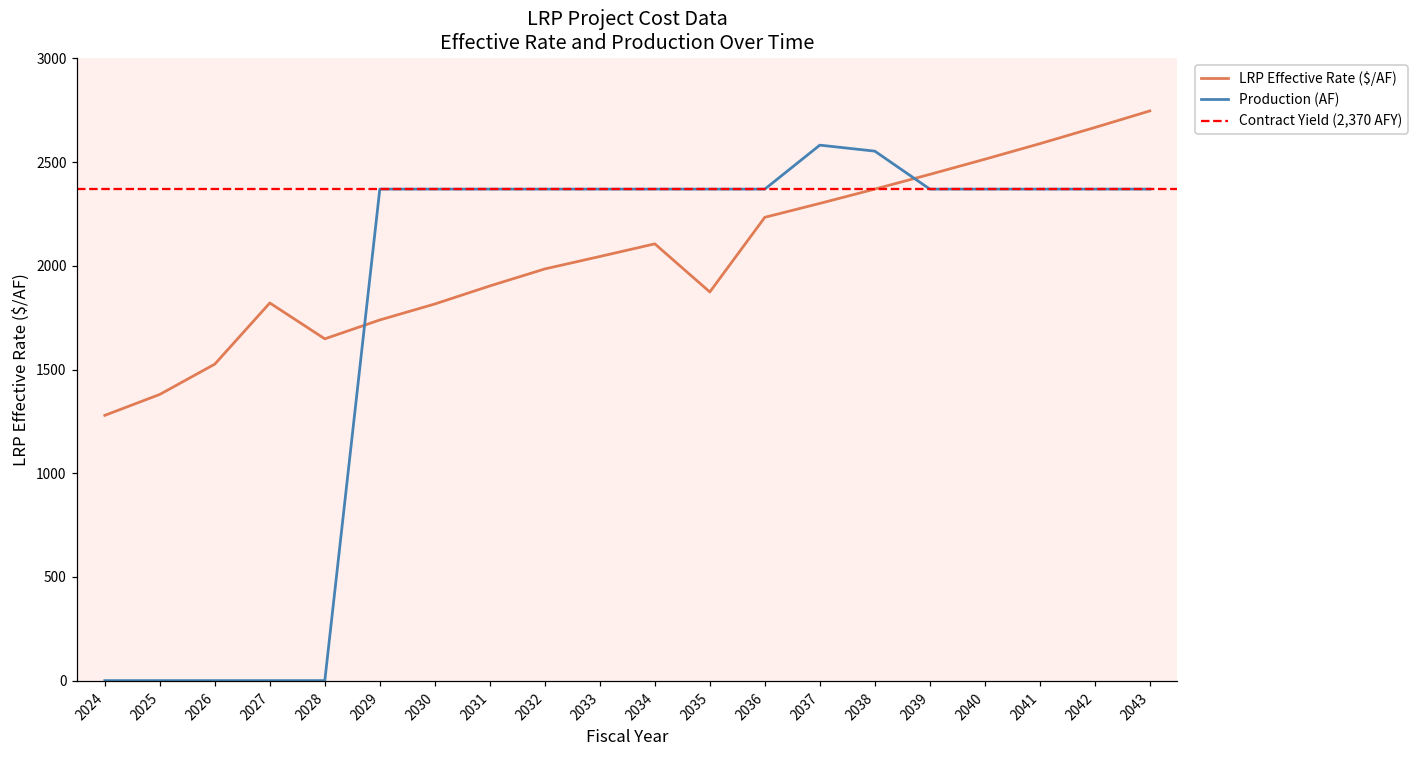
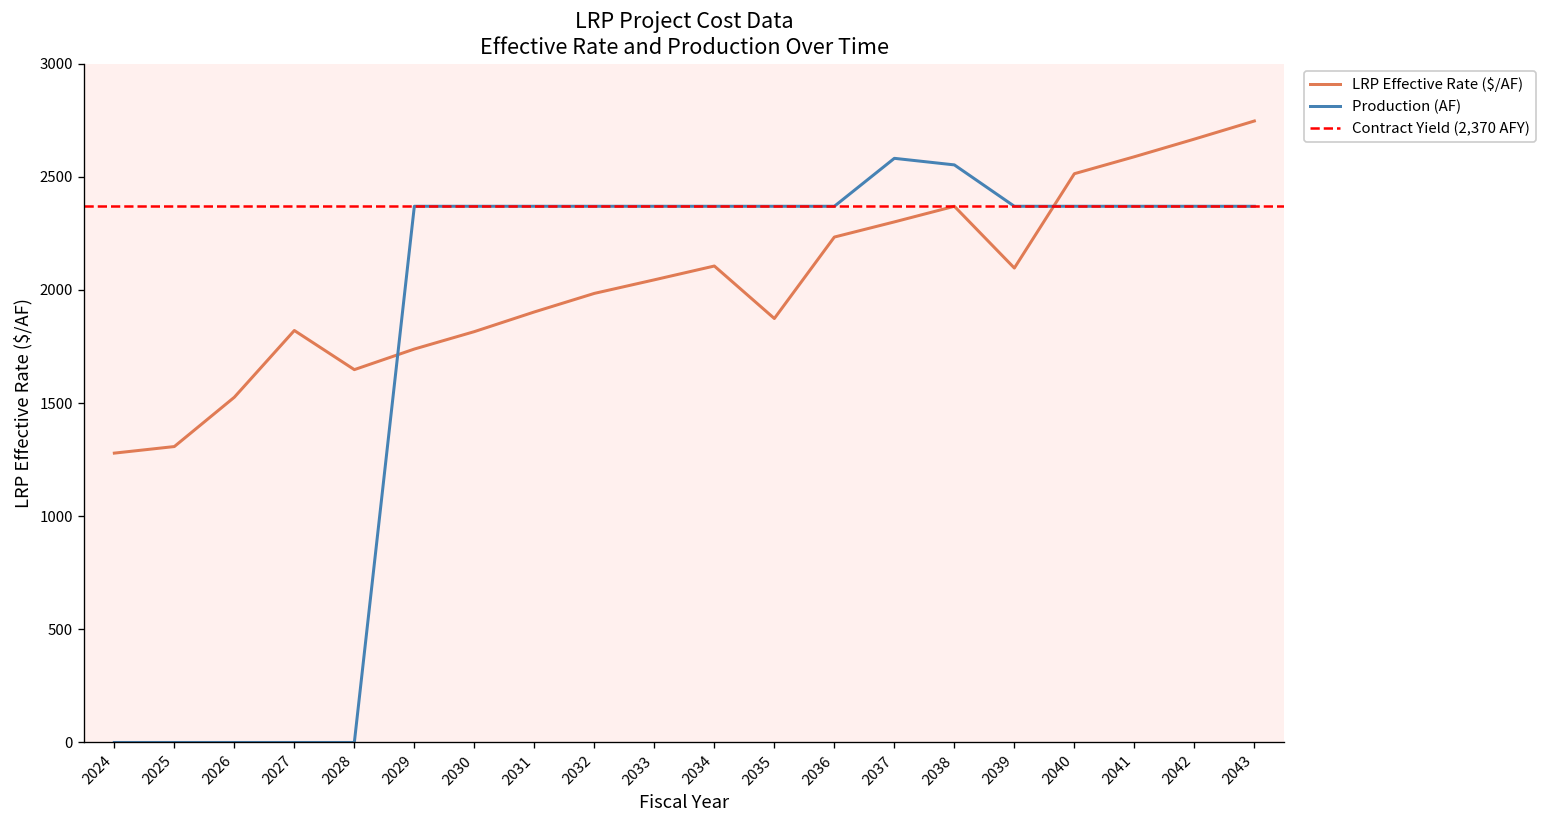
LRP Effective Rate ($/AF), 2025: 1380 -> 1310
LRP Effective Rate ($/AF), 2039: 2440 -> 2100
